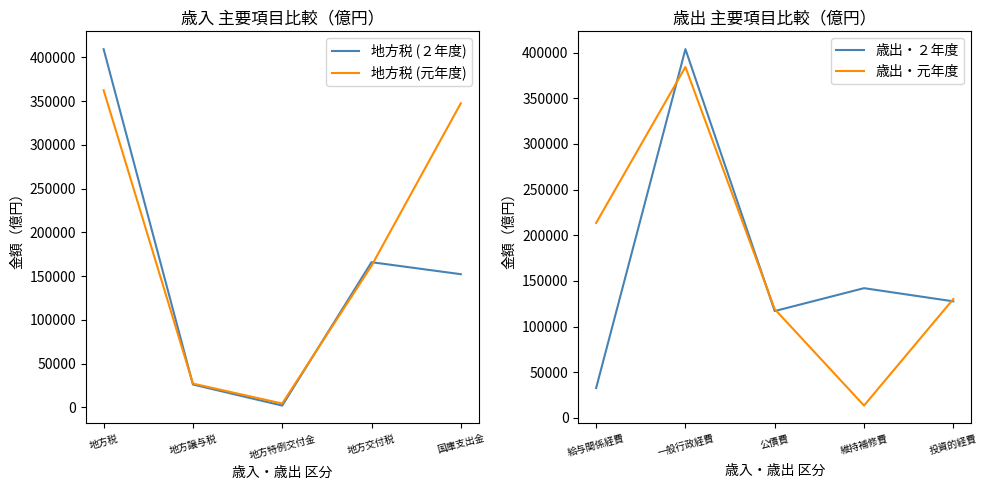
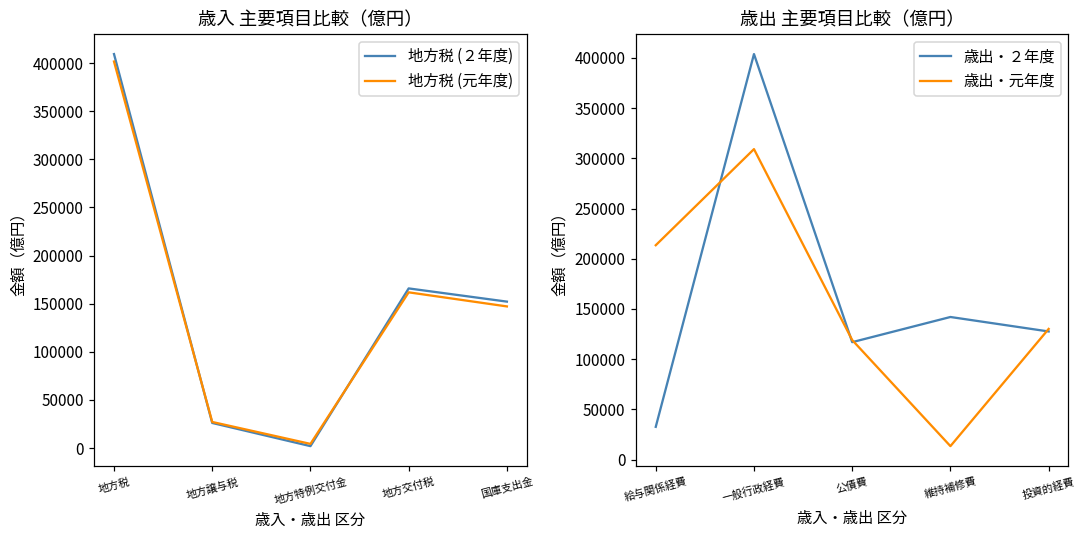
歳入 主要項目比較（億円）, 地方税 (元年度), 地方税: 360000 -> 400000
歳入 主要項目比較（億円）, 地方税 (元年度), 国庫支出金: 350000 -> 150000
歳出 主要項目比較（億円）, 歳出・元年度, 一般行政経費: 380000 -> 310000
